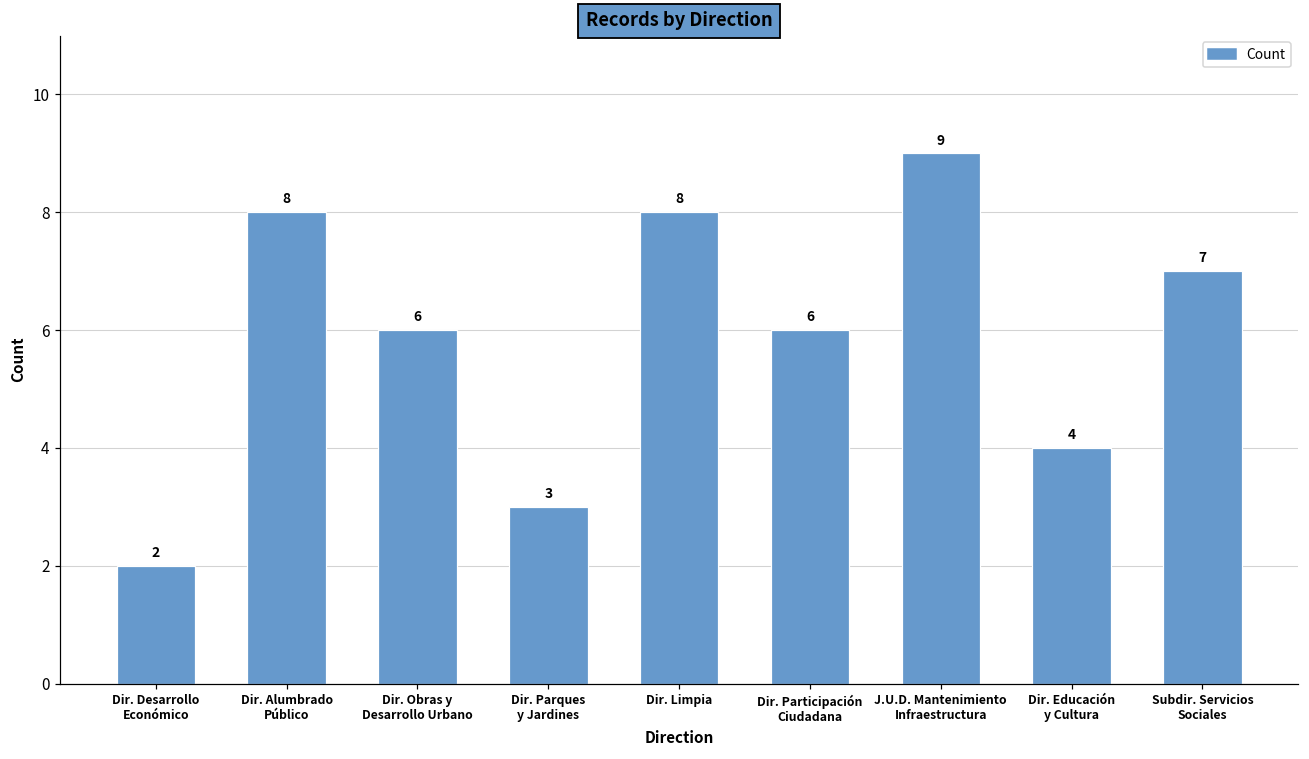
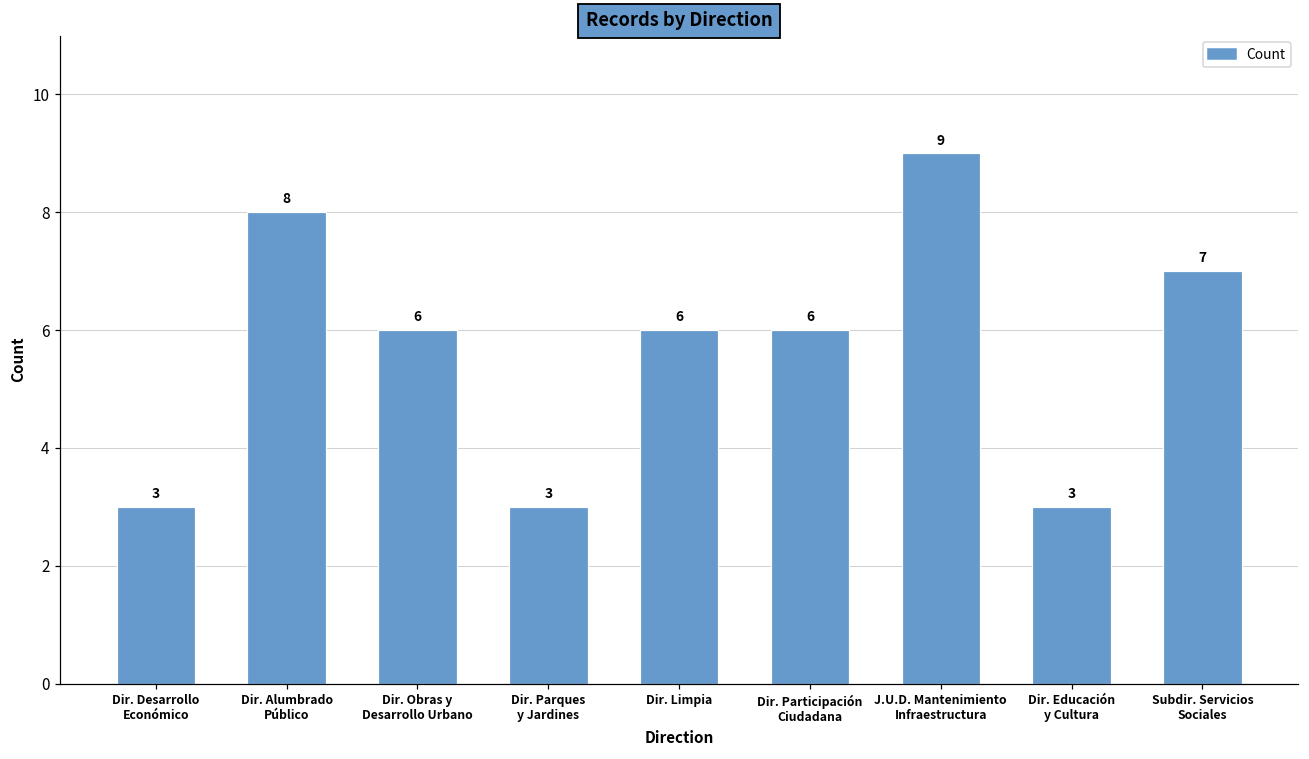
Dir. Desarrollo Económico: 2 -> 3
Dir. Limpia: 8 -> 6
Dir. Educación y Cultura: 4 -> 3
